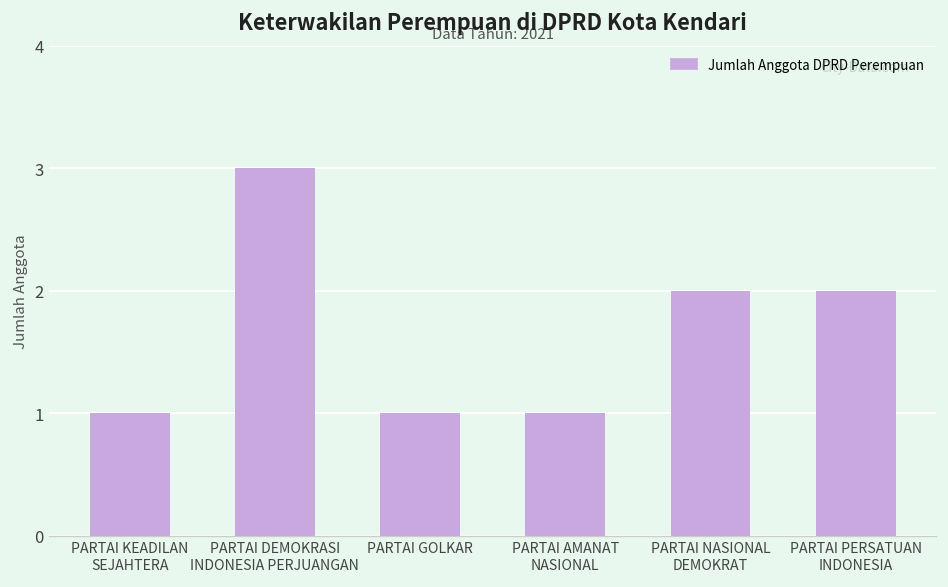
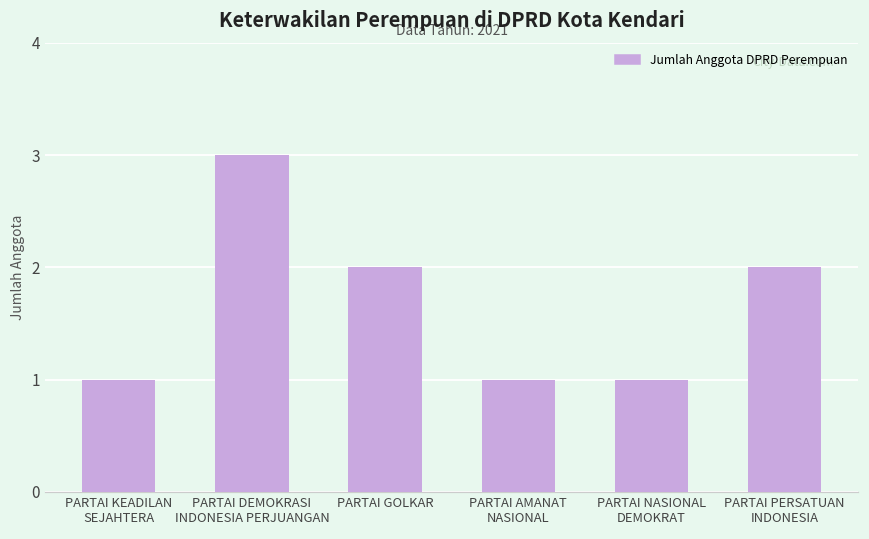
PARTAI GOLKAR: 1 -> 2
PARTAI NASIONAL DEMOKRAT: 2 -> 1
